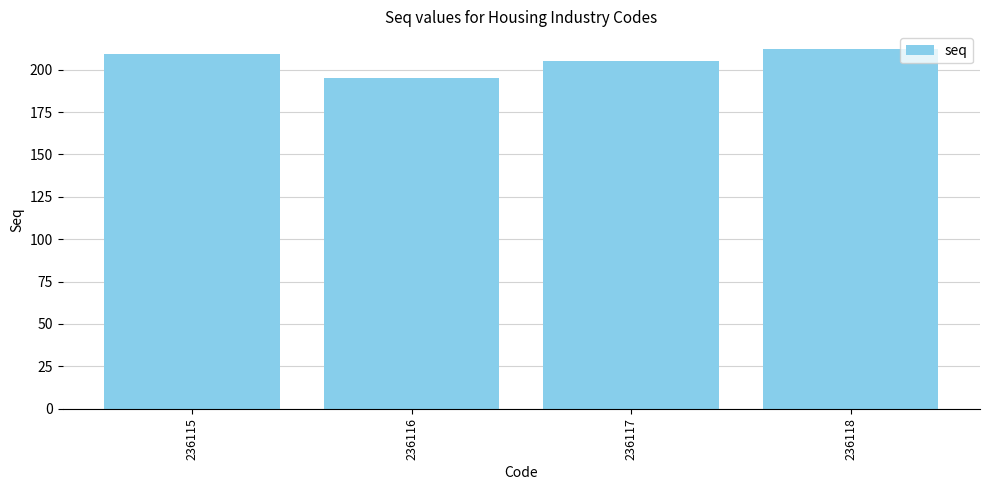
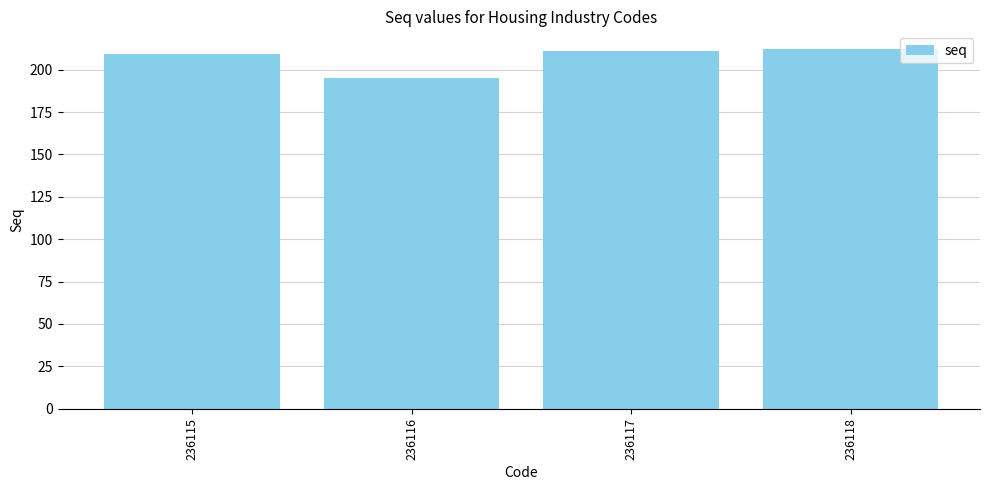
236117: 205 -> 211
